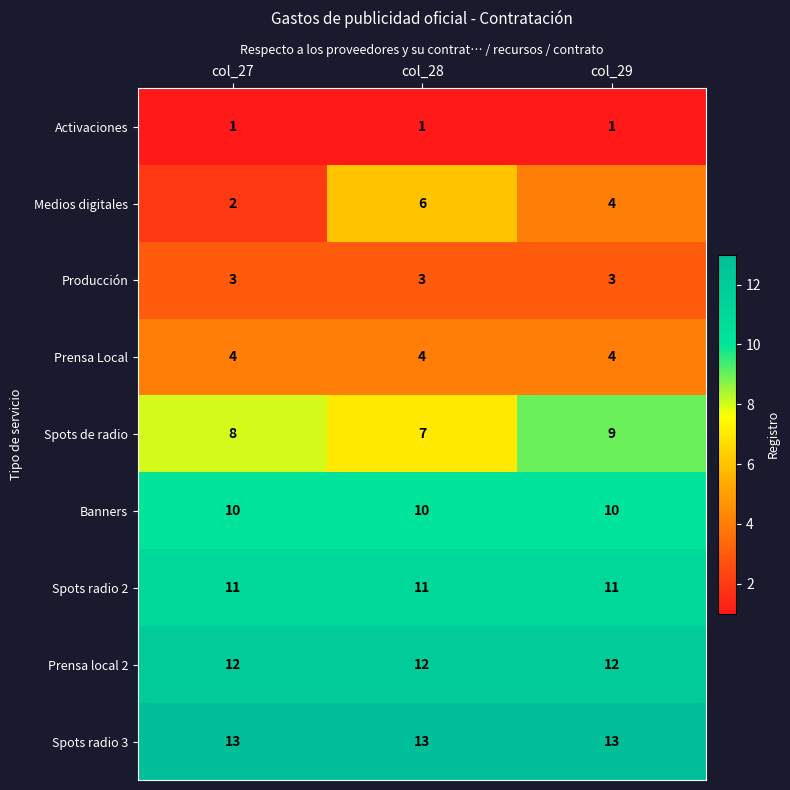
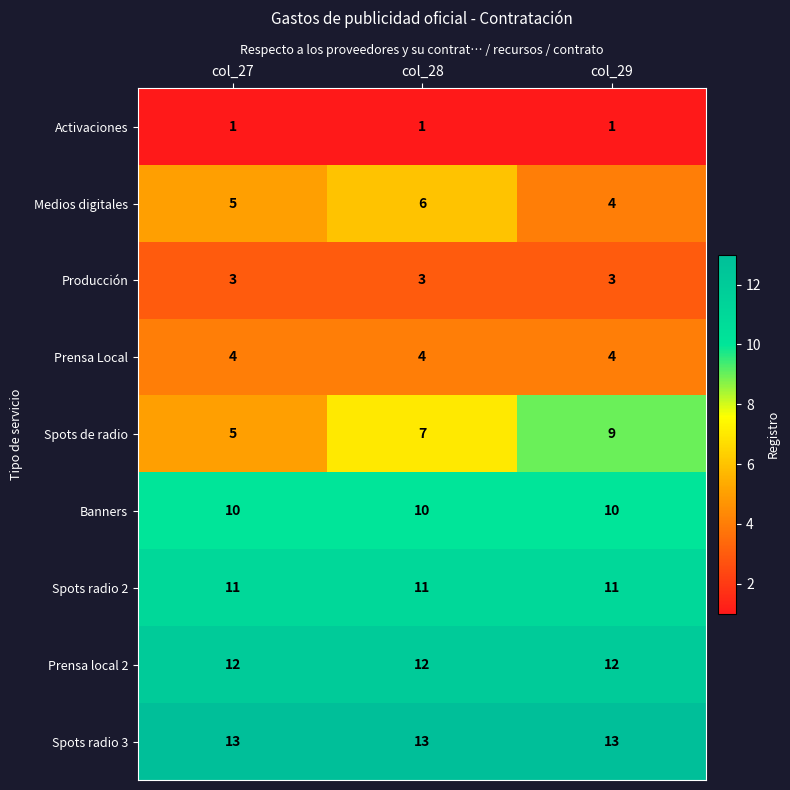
Medios digitales, col_27: 2 -> 5
Spots de radio, col_27: 8 -> 5
